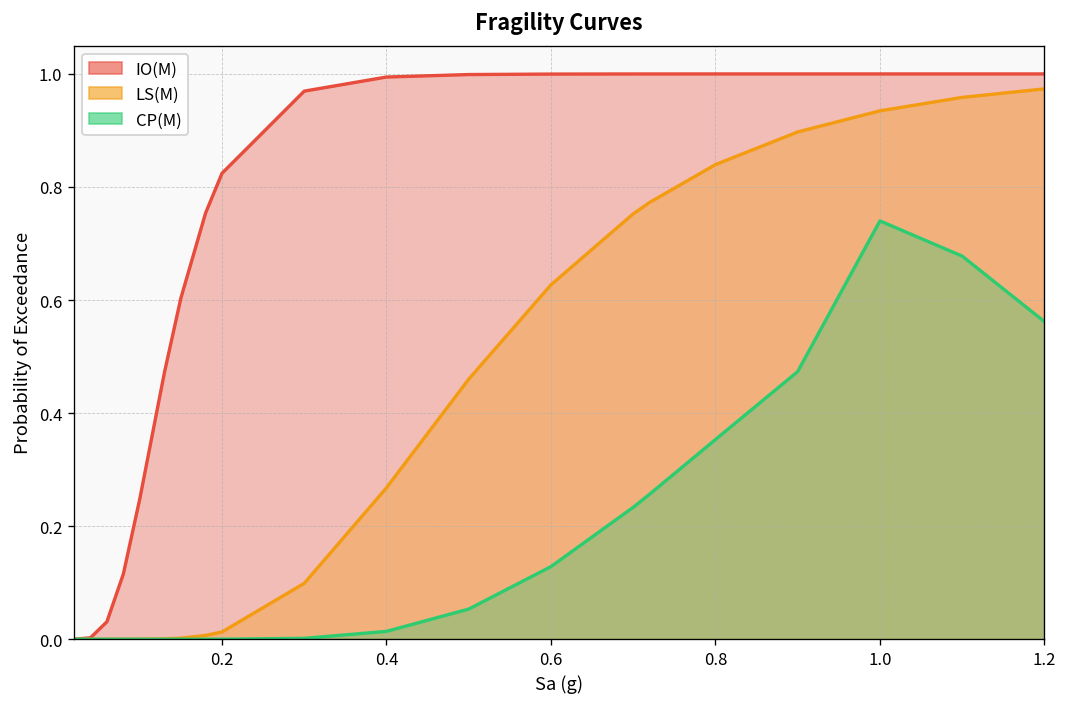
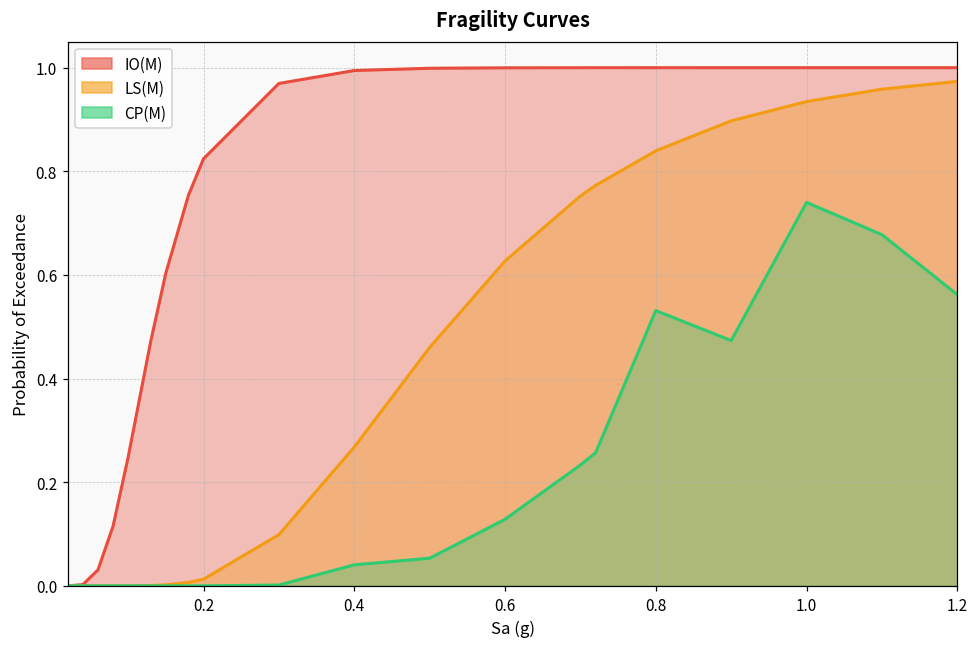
CP(M), 0.4: 0.01 -> 0.04
CP(M), 0.8: 0.35 -> 0.53
